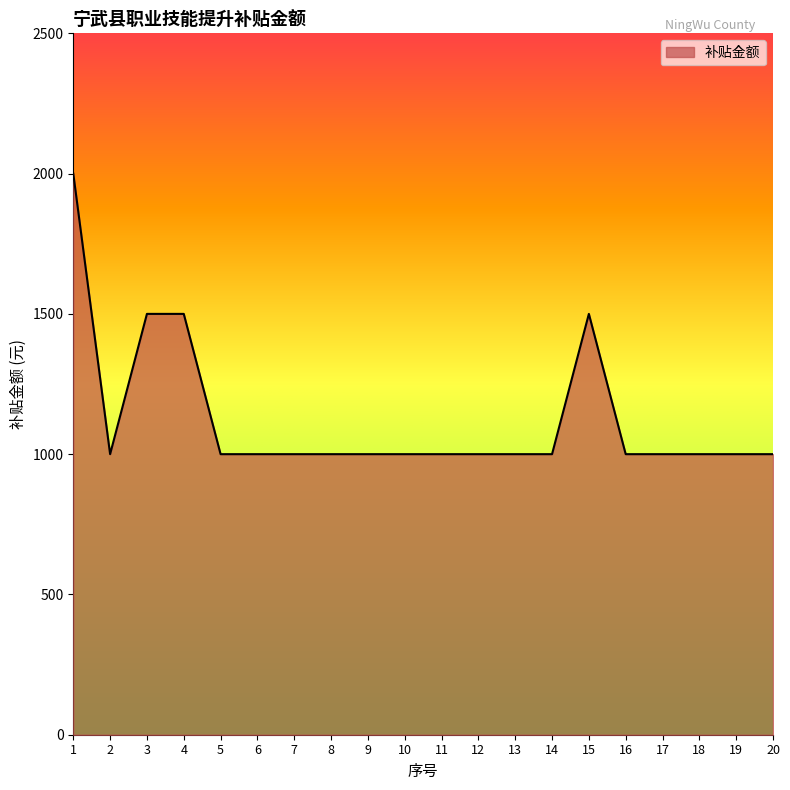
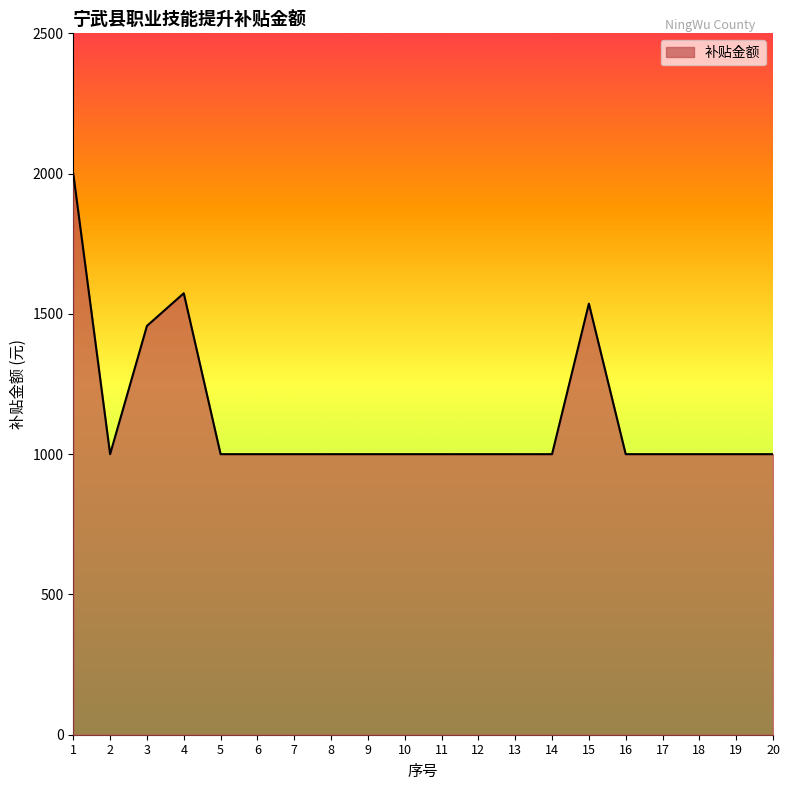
3: 1500 -> 1460
4: 1500 -> 1570
15: 1500 -> 1540
